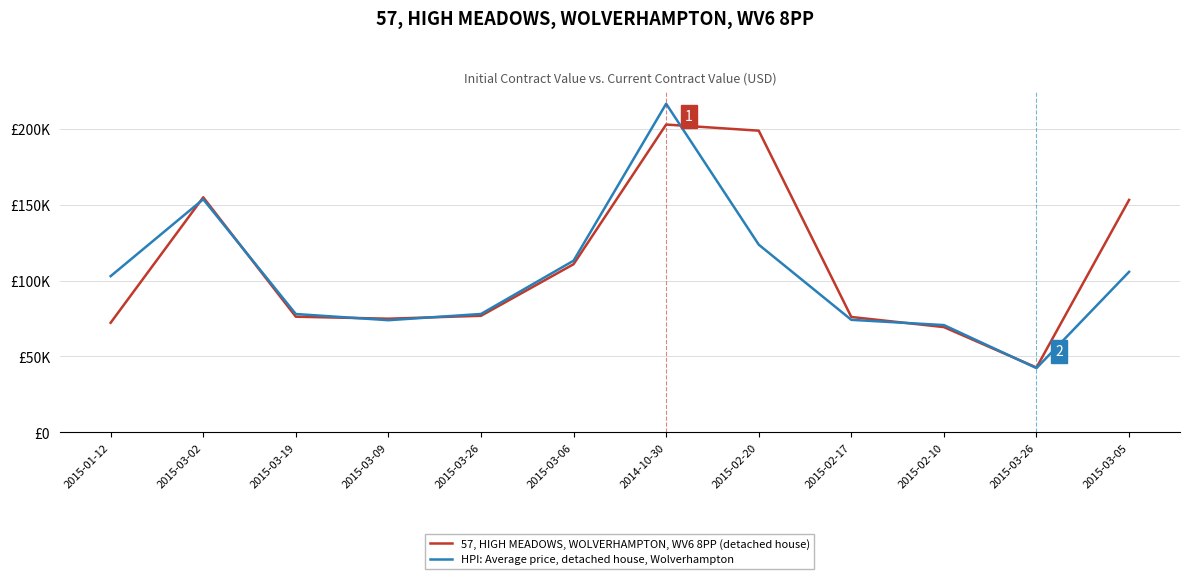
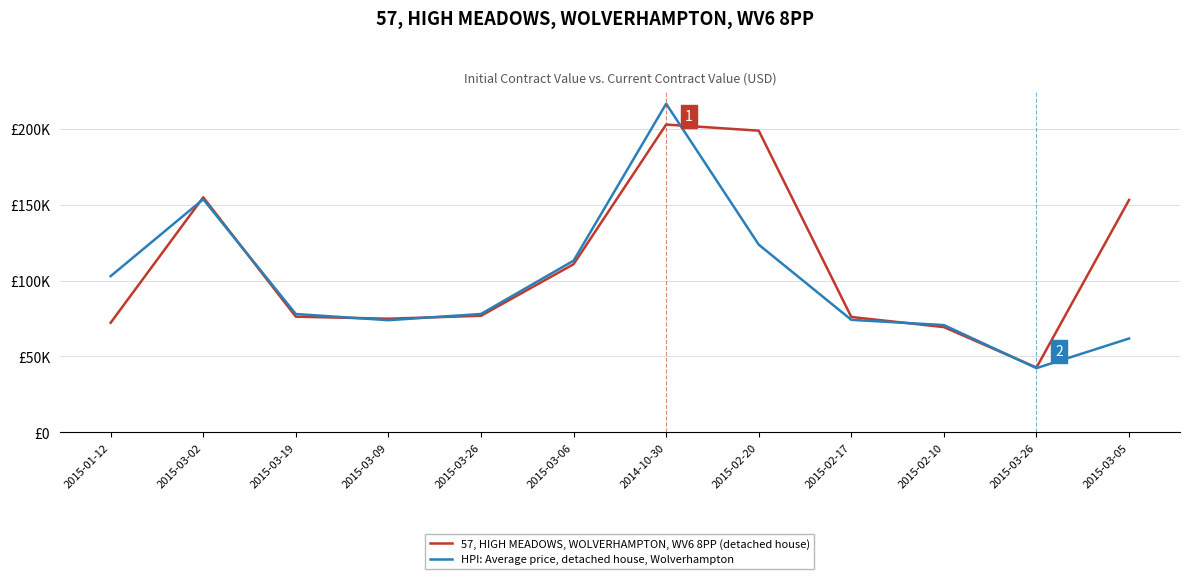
HPI: Average price, detached house, Wolverhampton, 2015-03-05: £106000 -> £62000
